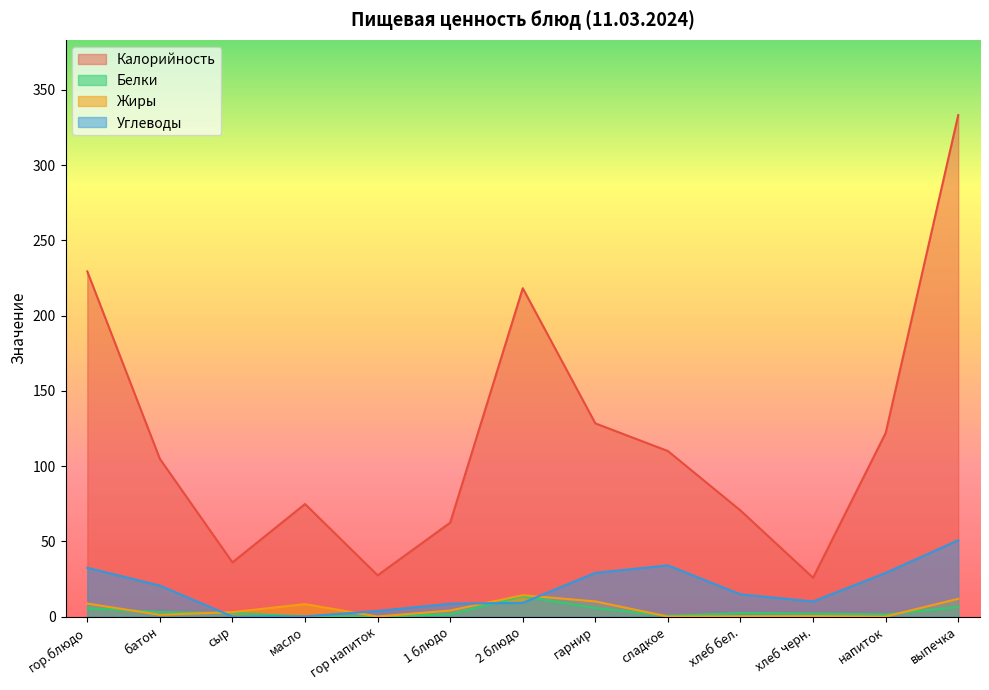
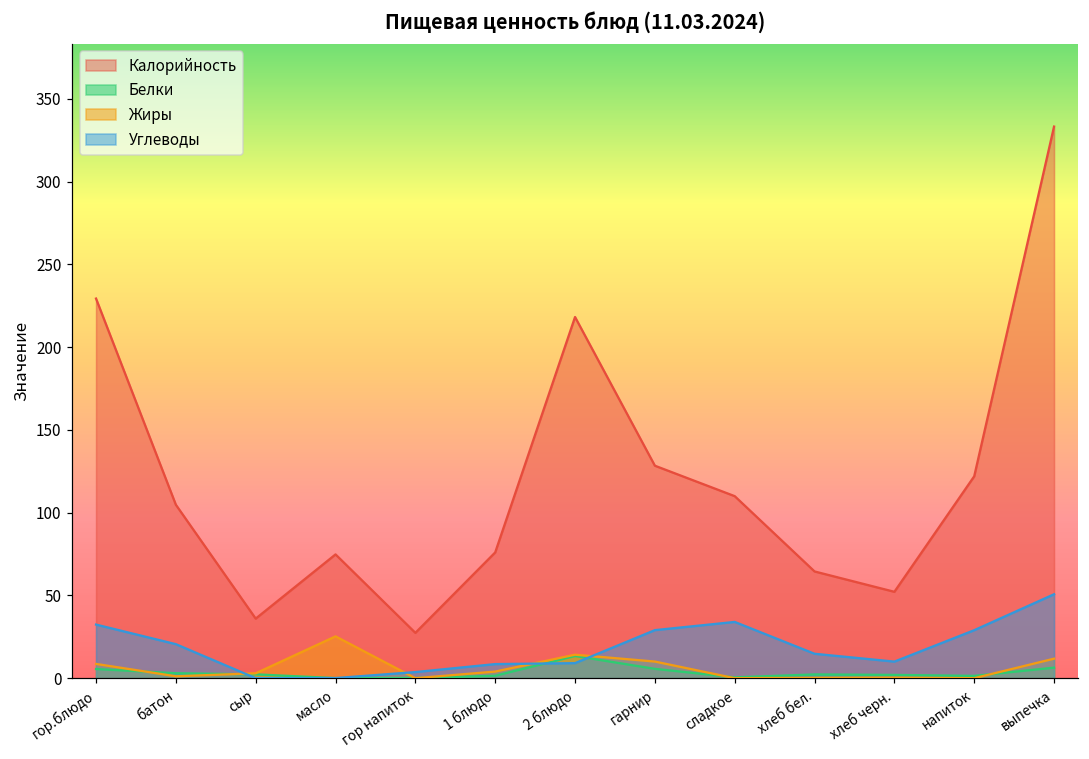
Жиры, масло: 8 -> 25
Калорийность, 1 блюдо: 62 -> 76
Калорийность, хлеб бел.: 71 -> 65
Калорийность, хлеб черн.: 26 -> 52
